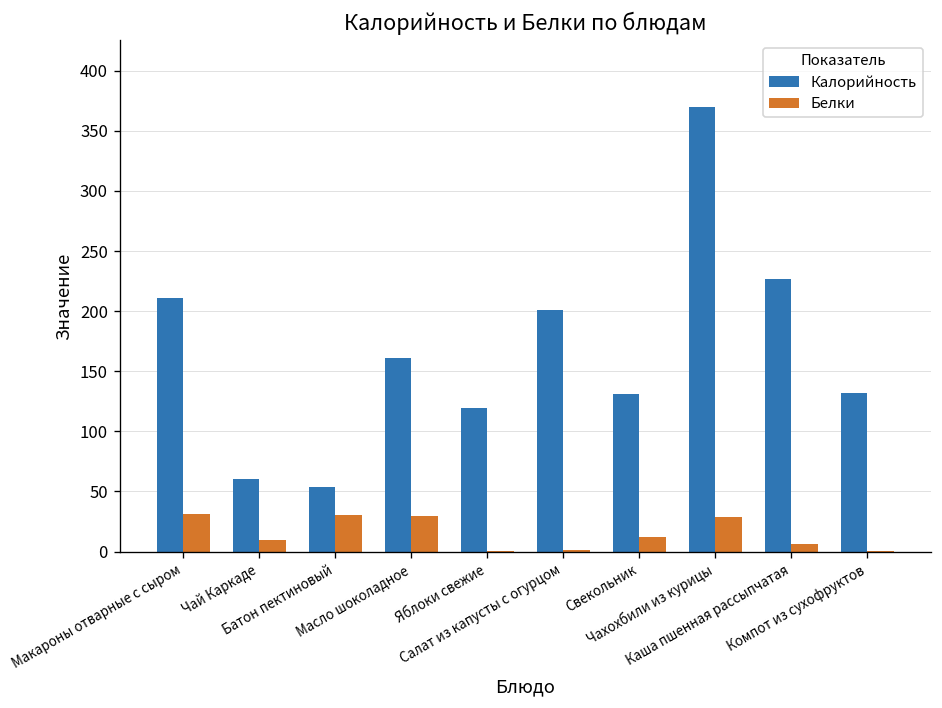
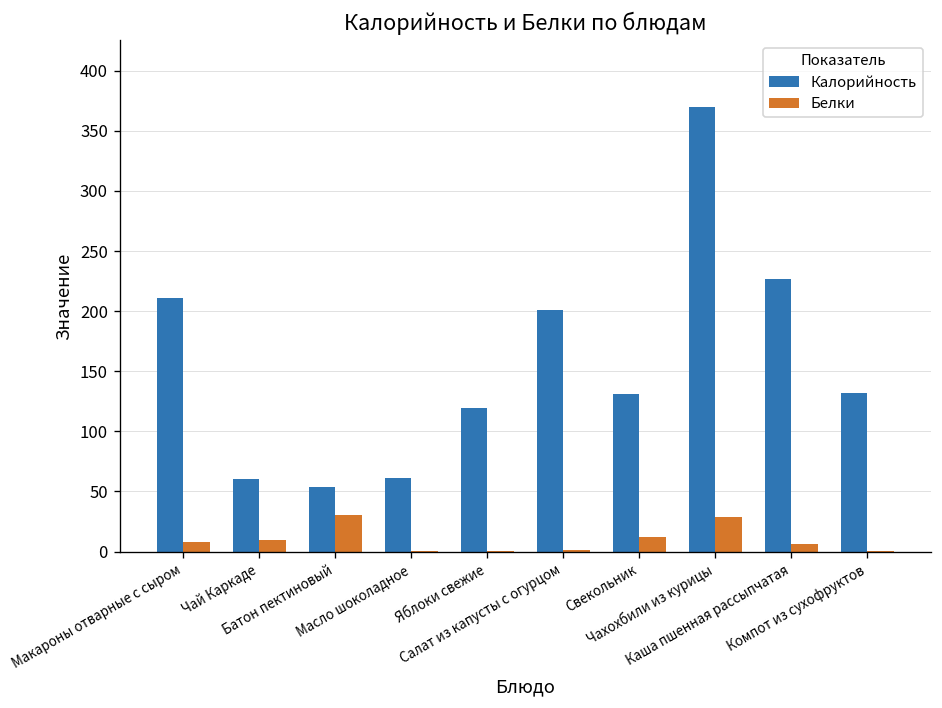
Белки, Макароны отварные с сыром: 31 -> 8
Калорийность, Масло шоколадное: 161 -> 62
Белки, Масло шоколадное: 29 -> 0
